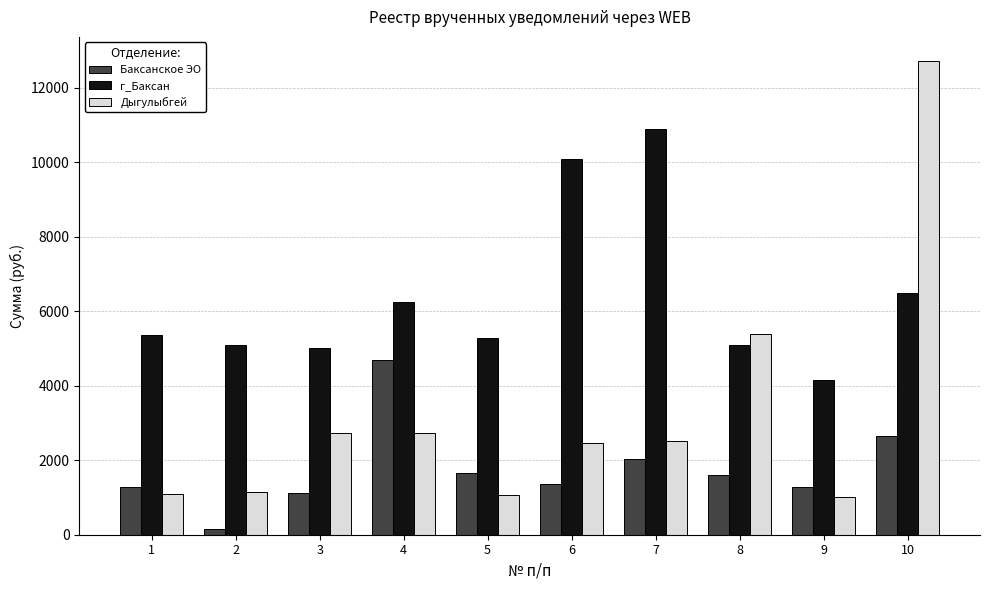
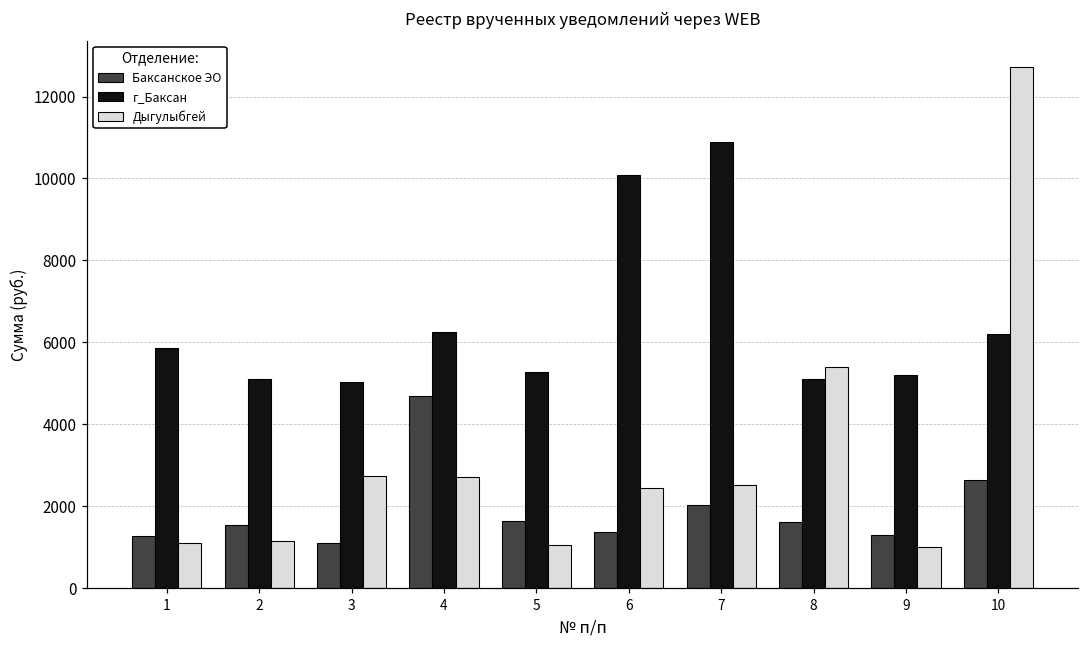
г_Баксан, 1: 5400 -> 5900
Баксанское ЭО, 2: 100 -> 1600
г_Баксан, 9: 4200 -> 5200
г_Баксан, 10: 6500 -> 6200
